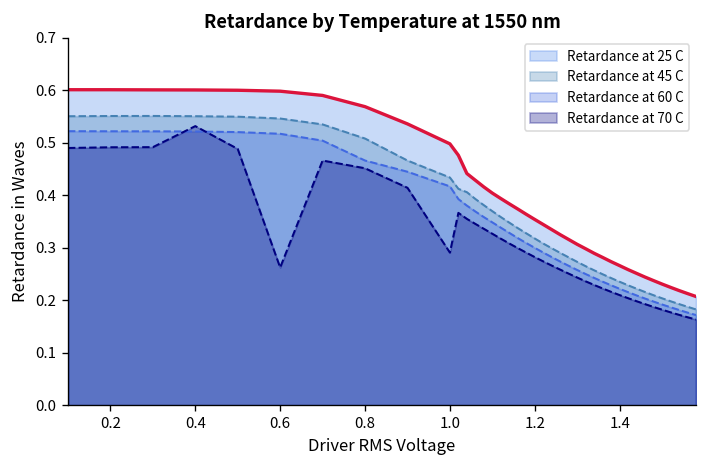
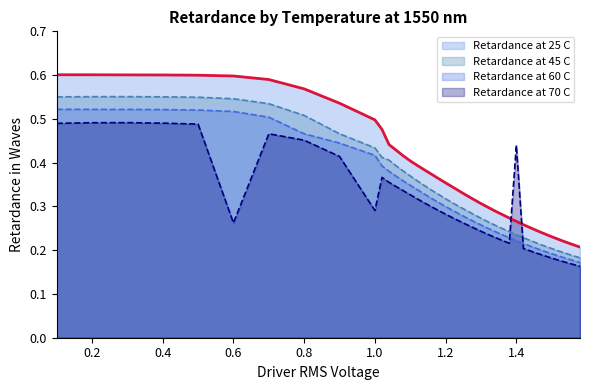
Retardance at 70 C, 0.4: 0.53 -> 0.49
Retardance at 70 C, 1.4: 0.21 -> 0.44
